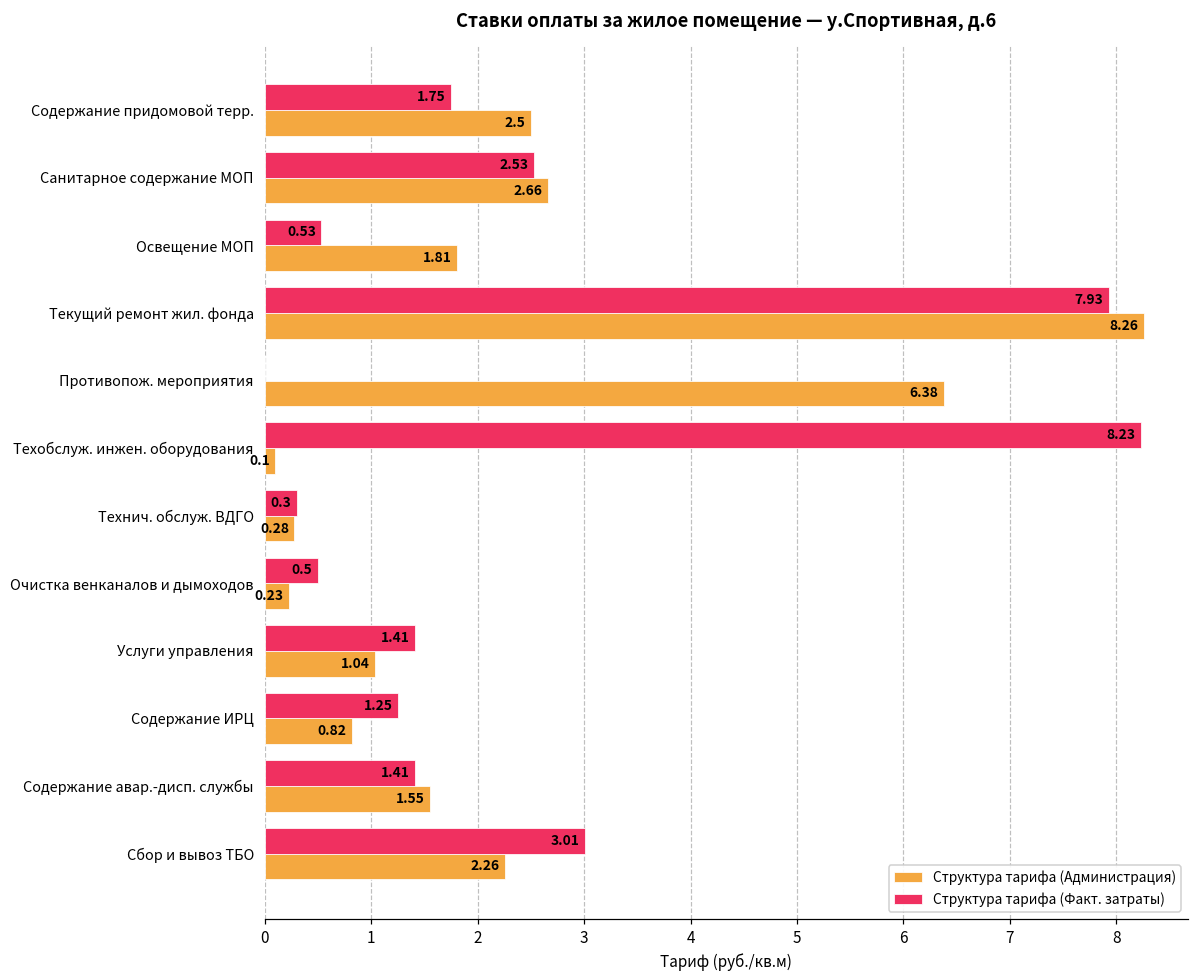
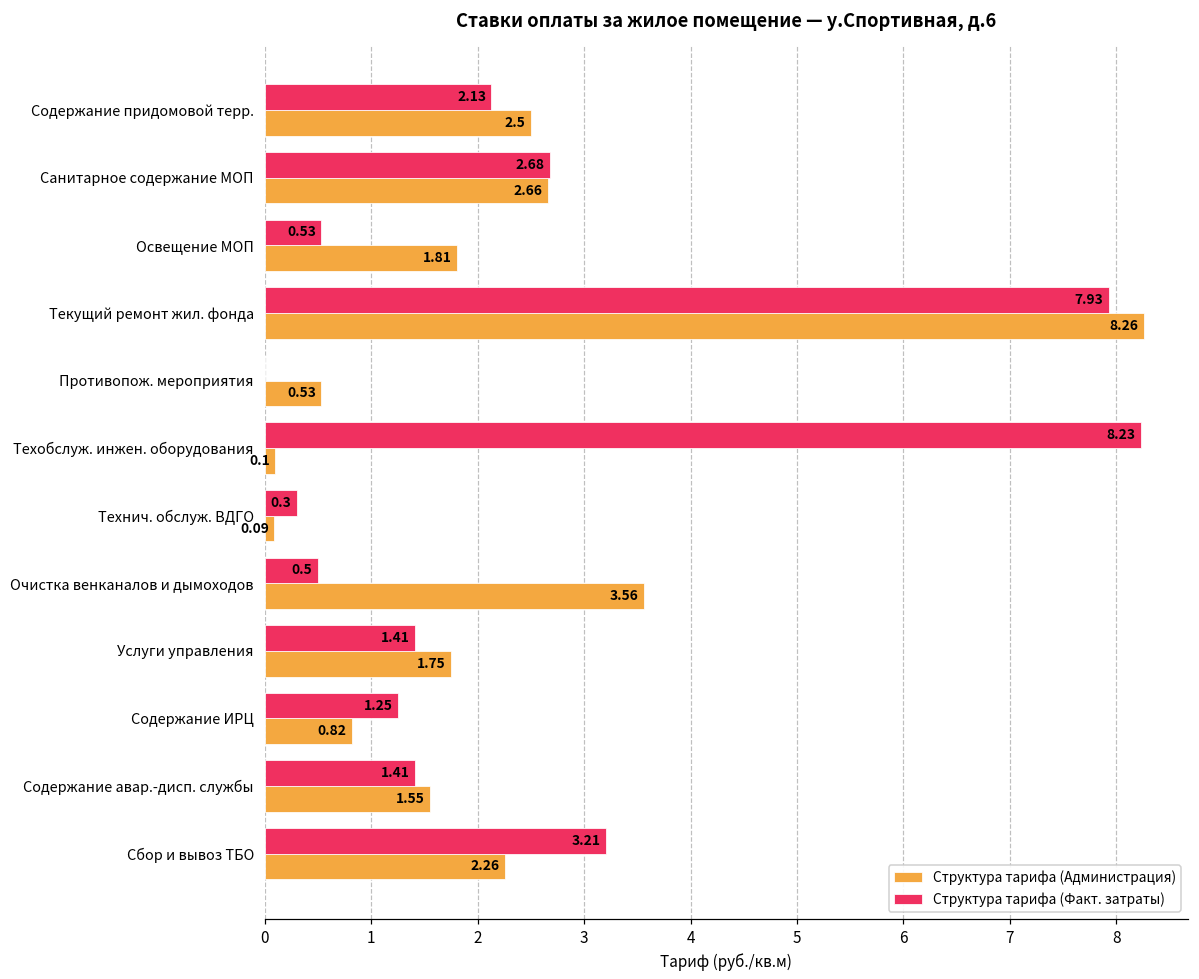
Структура тарифа (Факт. затраты), Содержание придомовой терр.: 1.75 -> 2.13
Структура тарифа (Факт. затраты), Санитарное содержание МОП: 2.53 -> 2.68
Структура тарифа (Администрация), Противопож. мероприятия: 6.38 -> 0.53
Структура тарифа (Администрация), Технич. обслуж. ВДГО: 0.28 -> 0.09
Структура тарифа (Администрация), Очистка венканалов и дымоходов: 0.23 -> 3.56
Структура тарифа (Администрация), Услуги управления: 1.04 -> 1.75
Структура тарифа (Факт. затраты), Сбор и вывоз ТБО: 3.01 -> 3.21
